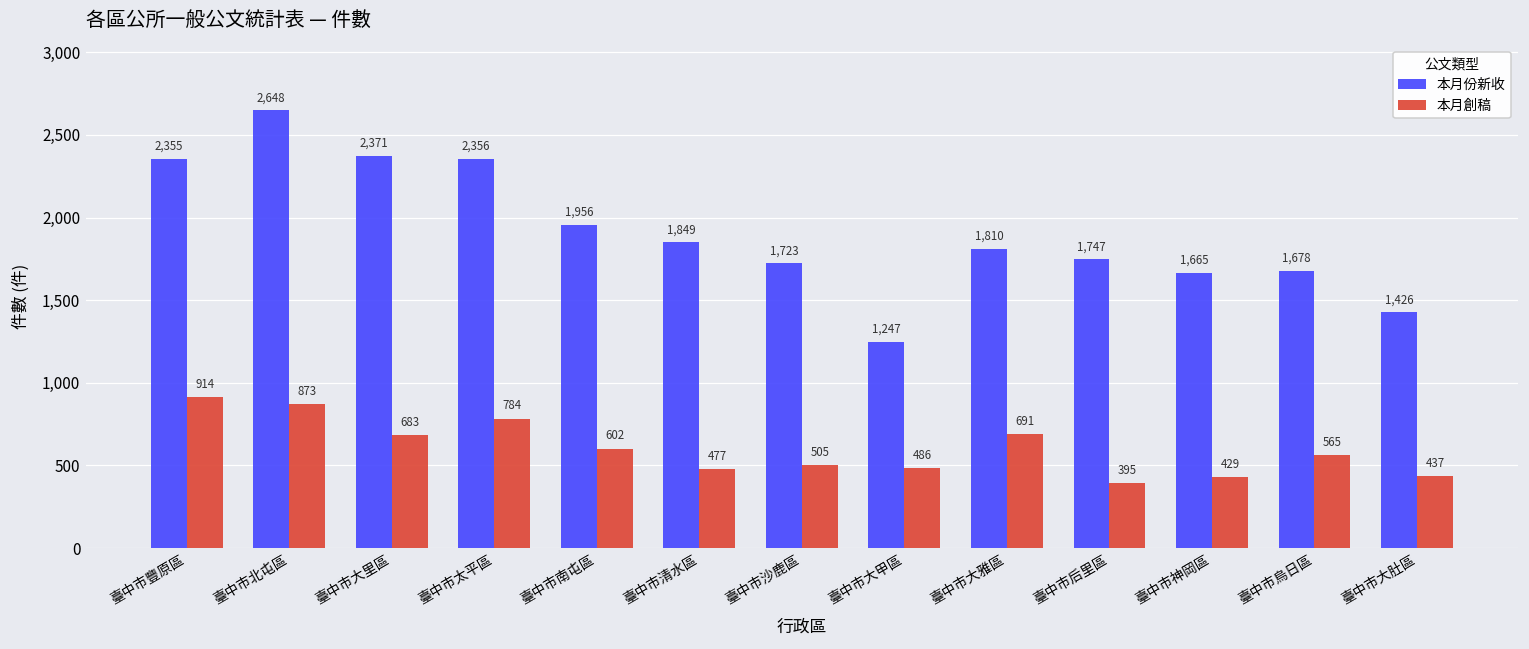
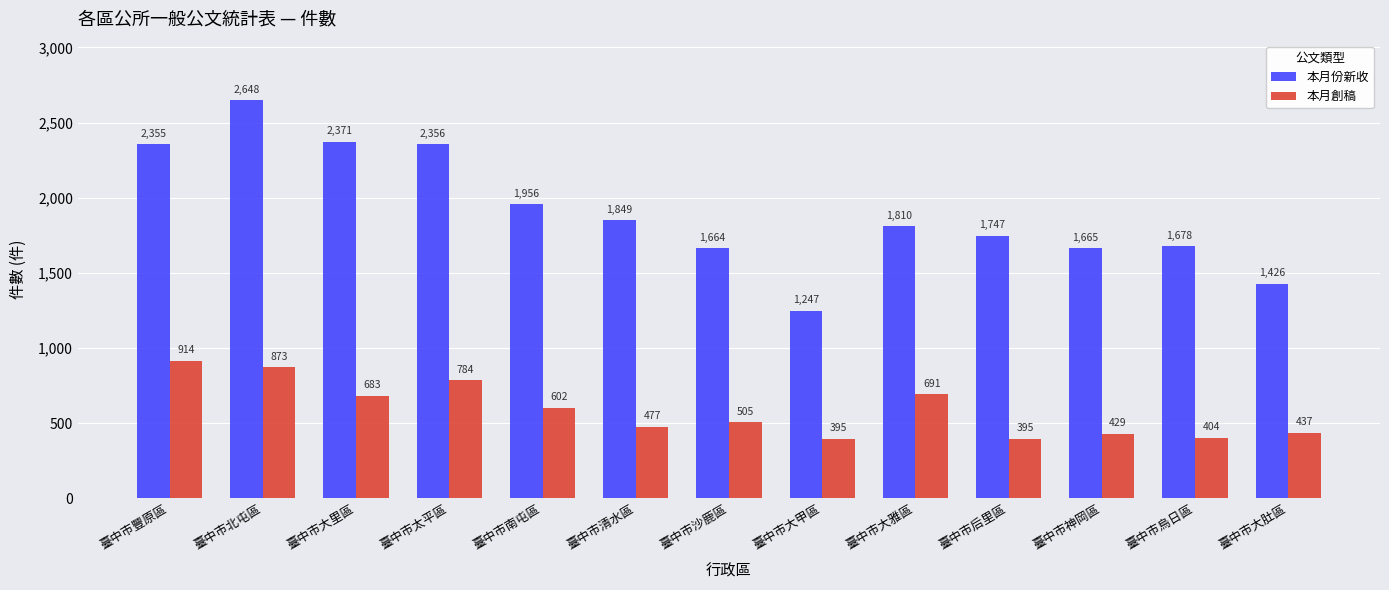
本月份新收, 臺中市沙鹿區: 1,723 -> 1,664
本月創稿, 臺中市大甲區: 486 -> 395
本月創稿, 臺中市烏日區: 565 -> 404
